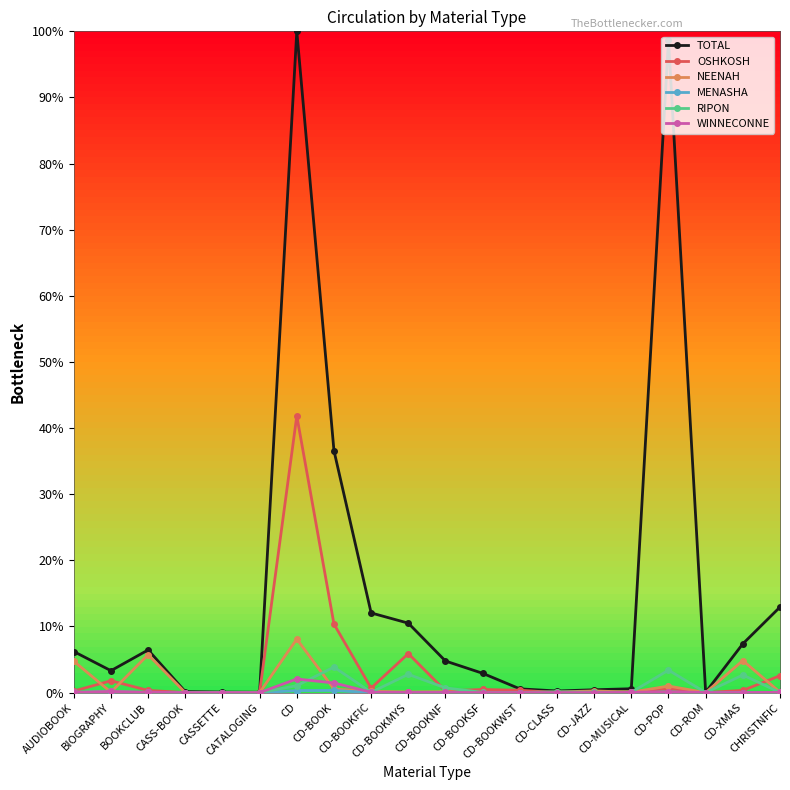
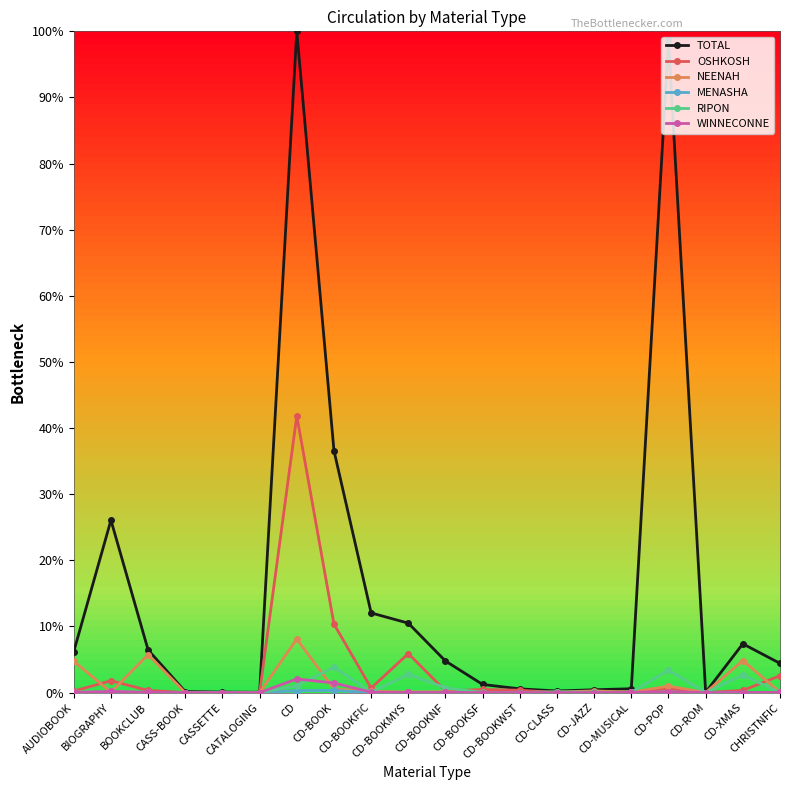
TOTAL, BIOGRAPHY: 3% -> 26%
TOTAL, CD-BOOKSF: 3% -> 1%
TOTAL, CHRISTNFIC: 13% -> 4%
